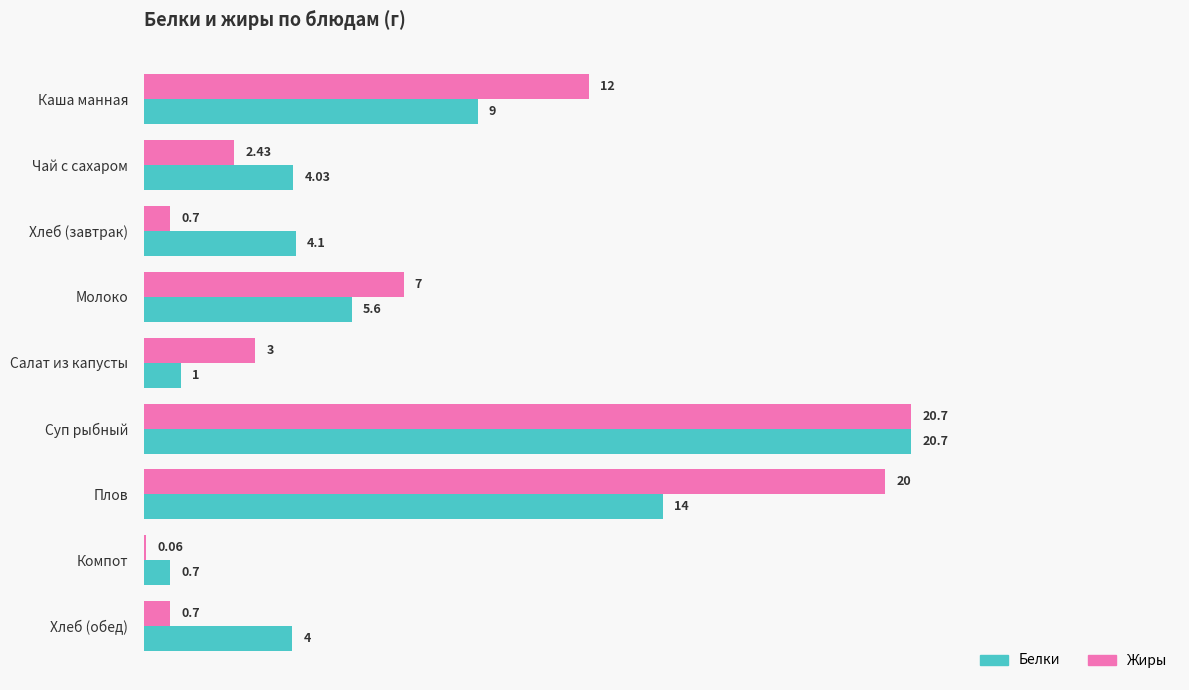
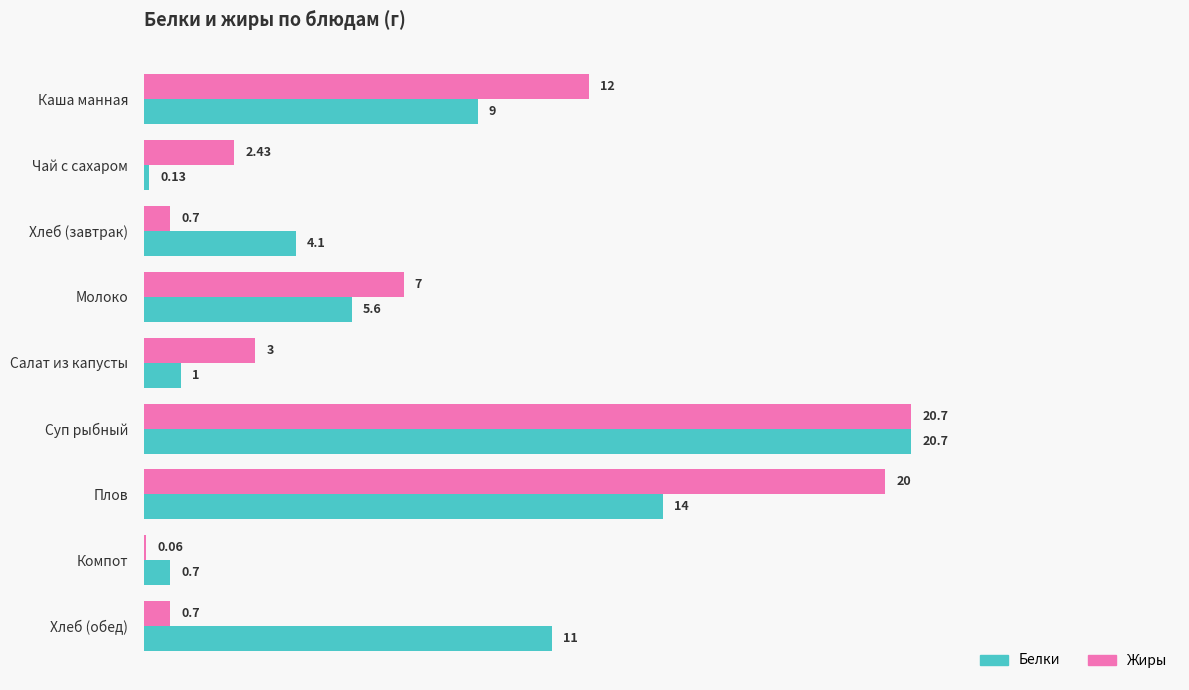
Белки, Чай с сахаром: 4.03 -> 0.13
Белки, Хлеб (обед): 4 -> 11
